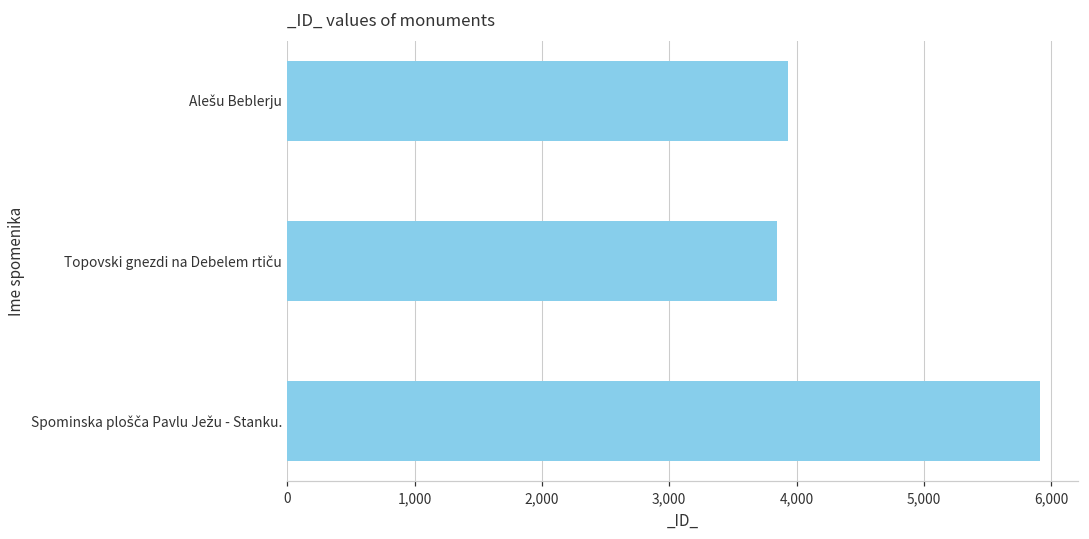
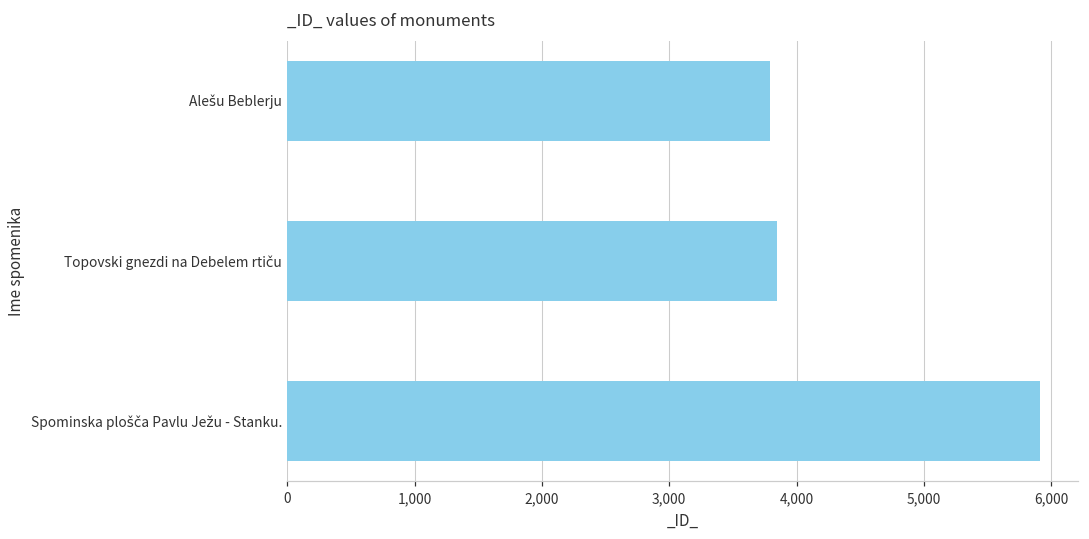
Alešu Beblerju: 3,940 -> 3,790
